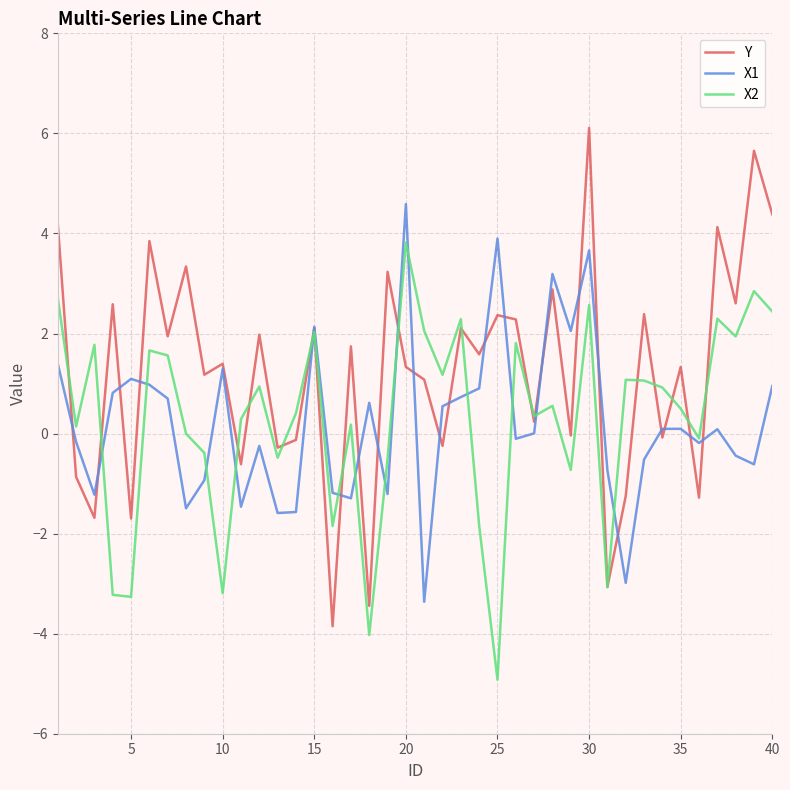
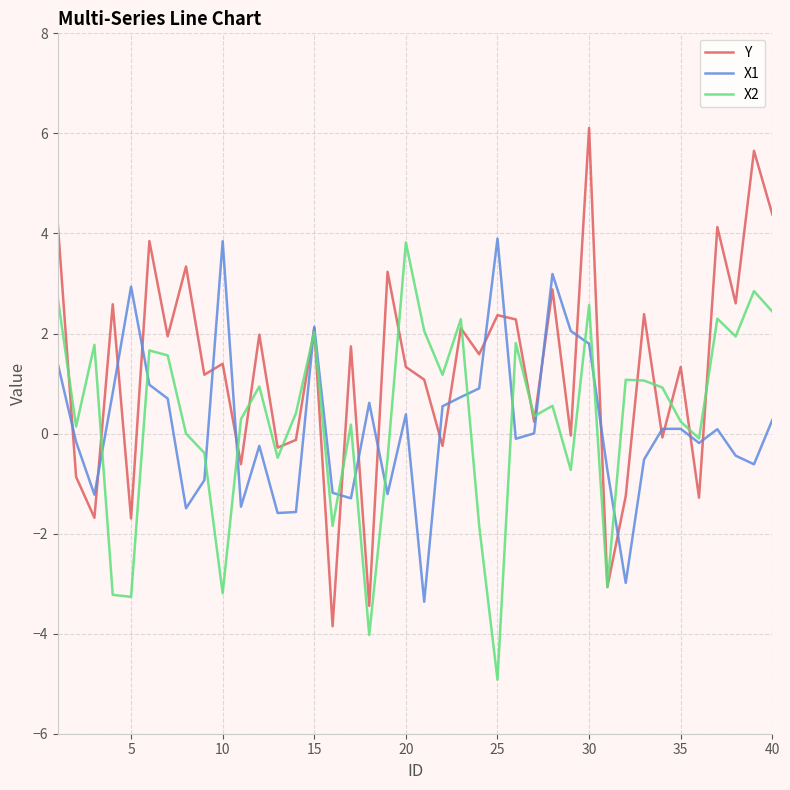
X1, 5: 1.1 -> 2.9
X1, 10: 1.3 -> 3.8
X1, 20: 4.6 -> 0.4
X1, 30: 3.7 -> 1.8
X2, 35: 0.5 -> 0.2
X1, 40: 1.0 -> 0.3
